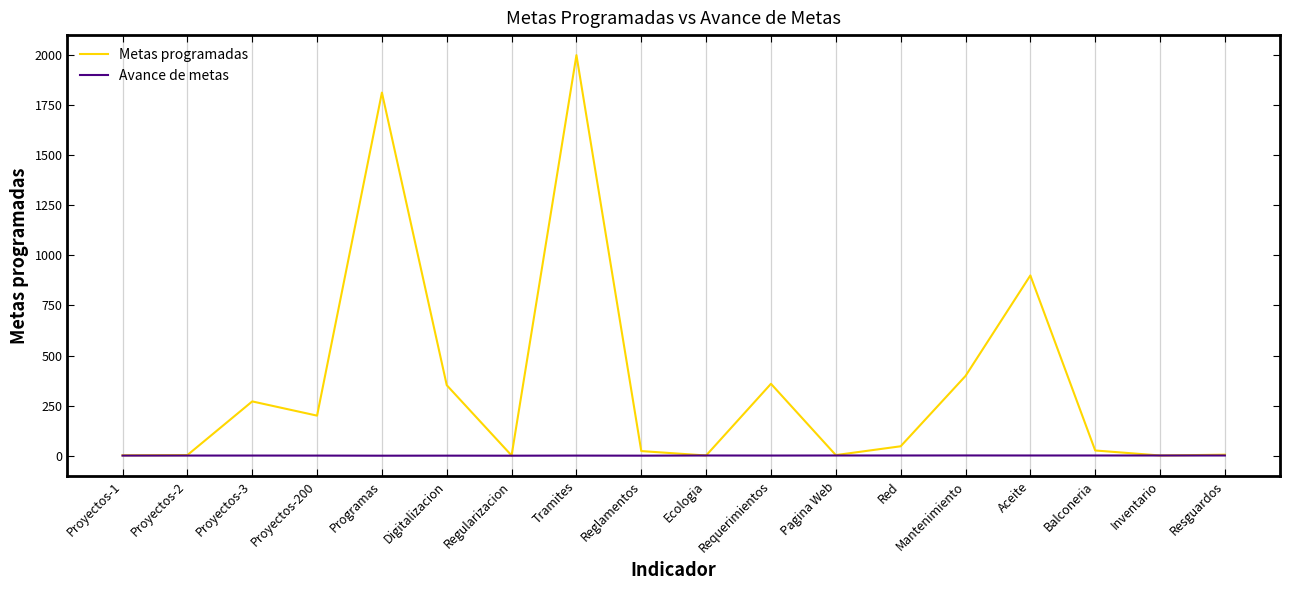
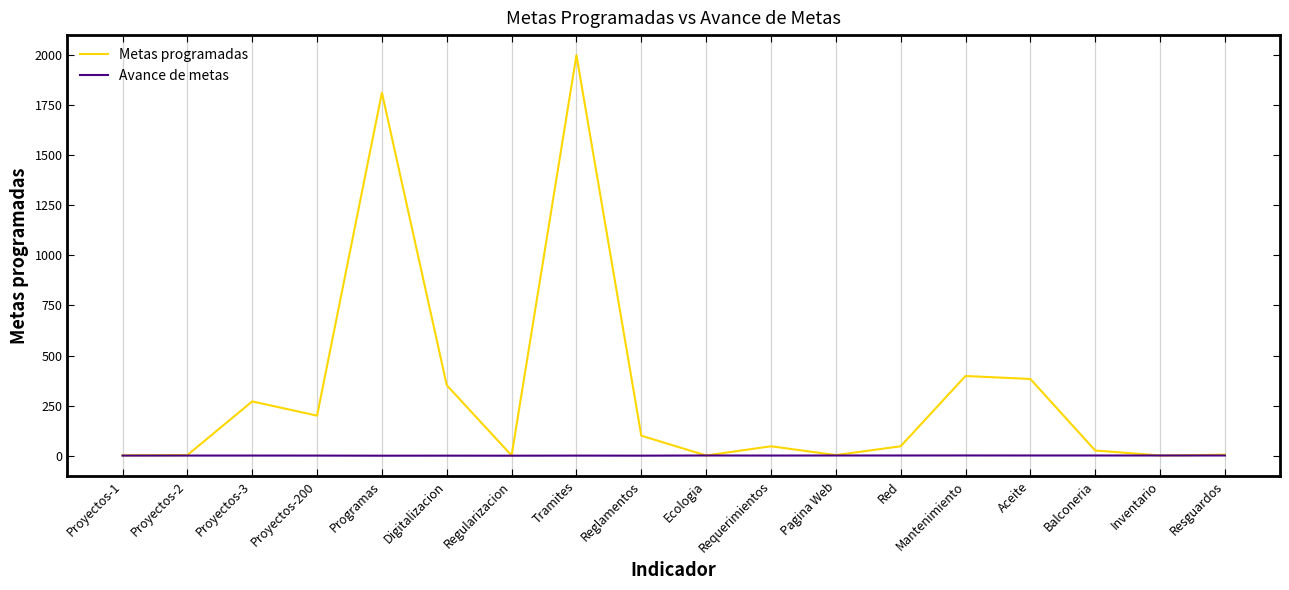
Metas programadas, Reglamentos: 20 -> 100
Metas programadas, Requerimientos: 360 -> 50
Metas programadas, Aceite: 900 -> 380
